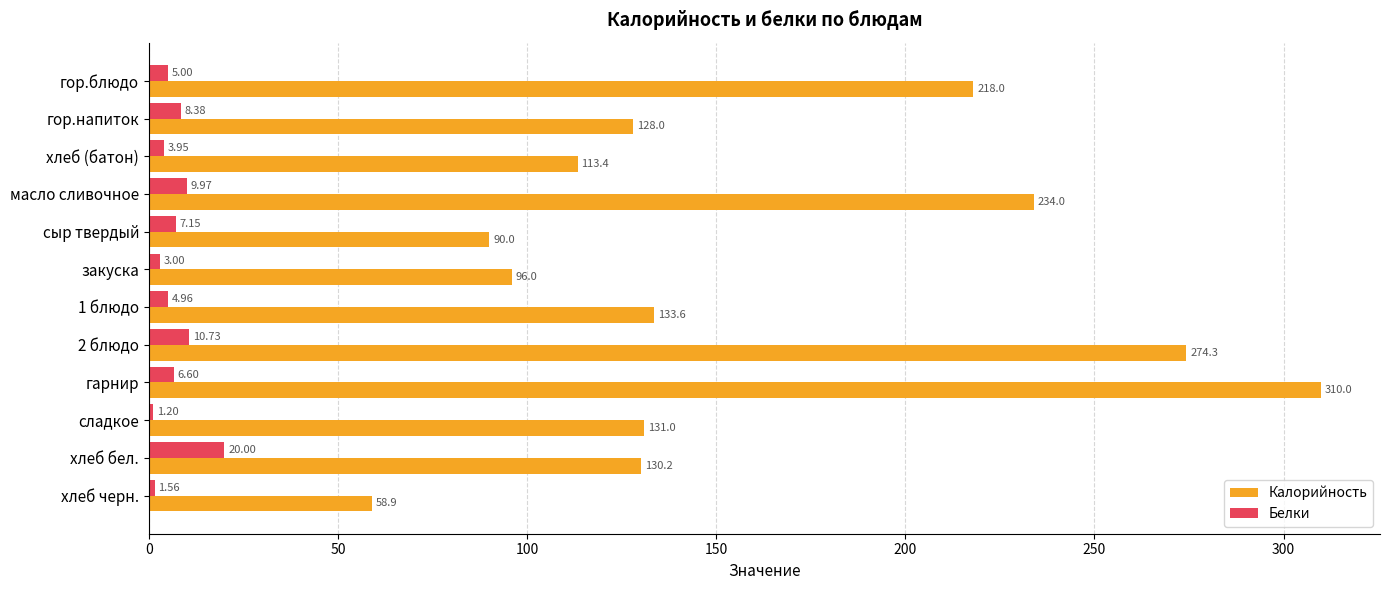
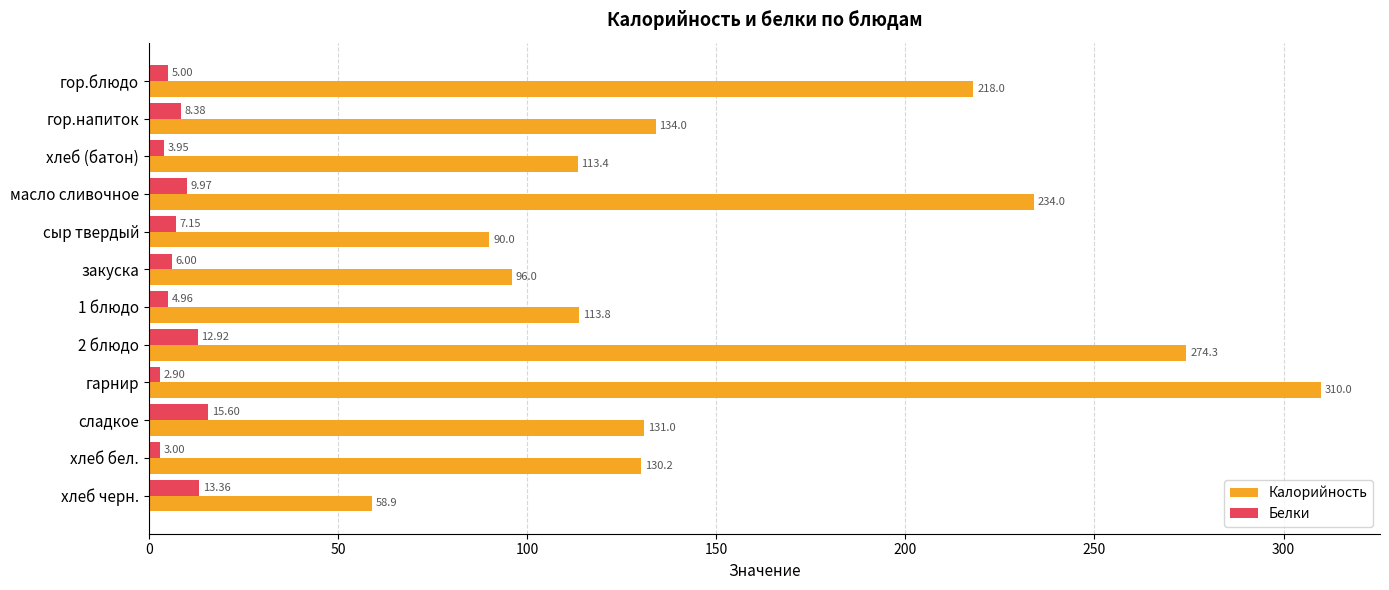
Калорийность, гор.напиток: 128.0 -> 134.0
Белки, закуска: 3.00 -> 6.00
Калорийность, 1 блюдо: 133.6 -> 113.8
Белки, 2 блюдо: 10.73 -> 12.92
Белки, гарнир: 6.60 -> 2.90
Белки, сладкое: 1.20 -> 15.60
Белки, хлеб бел.: 20.00 -> 3.00
Белки, хлеб черн.: 1.56 -> 13.36
